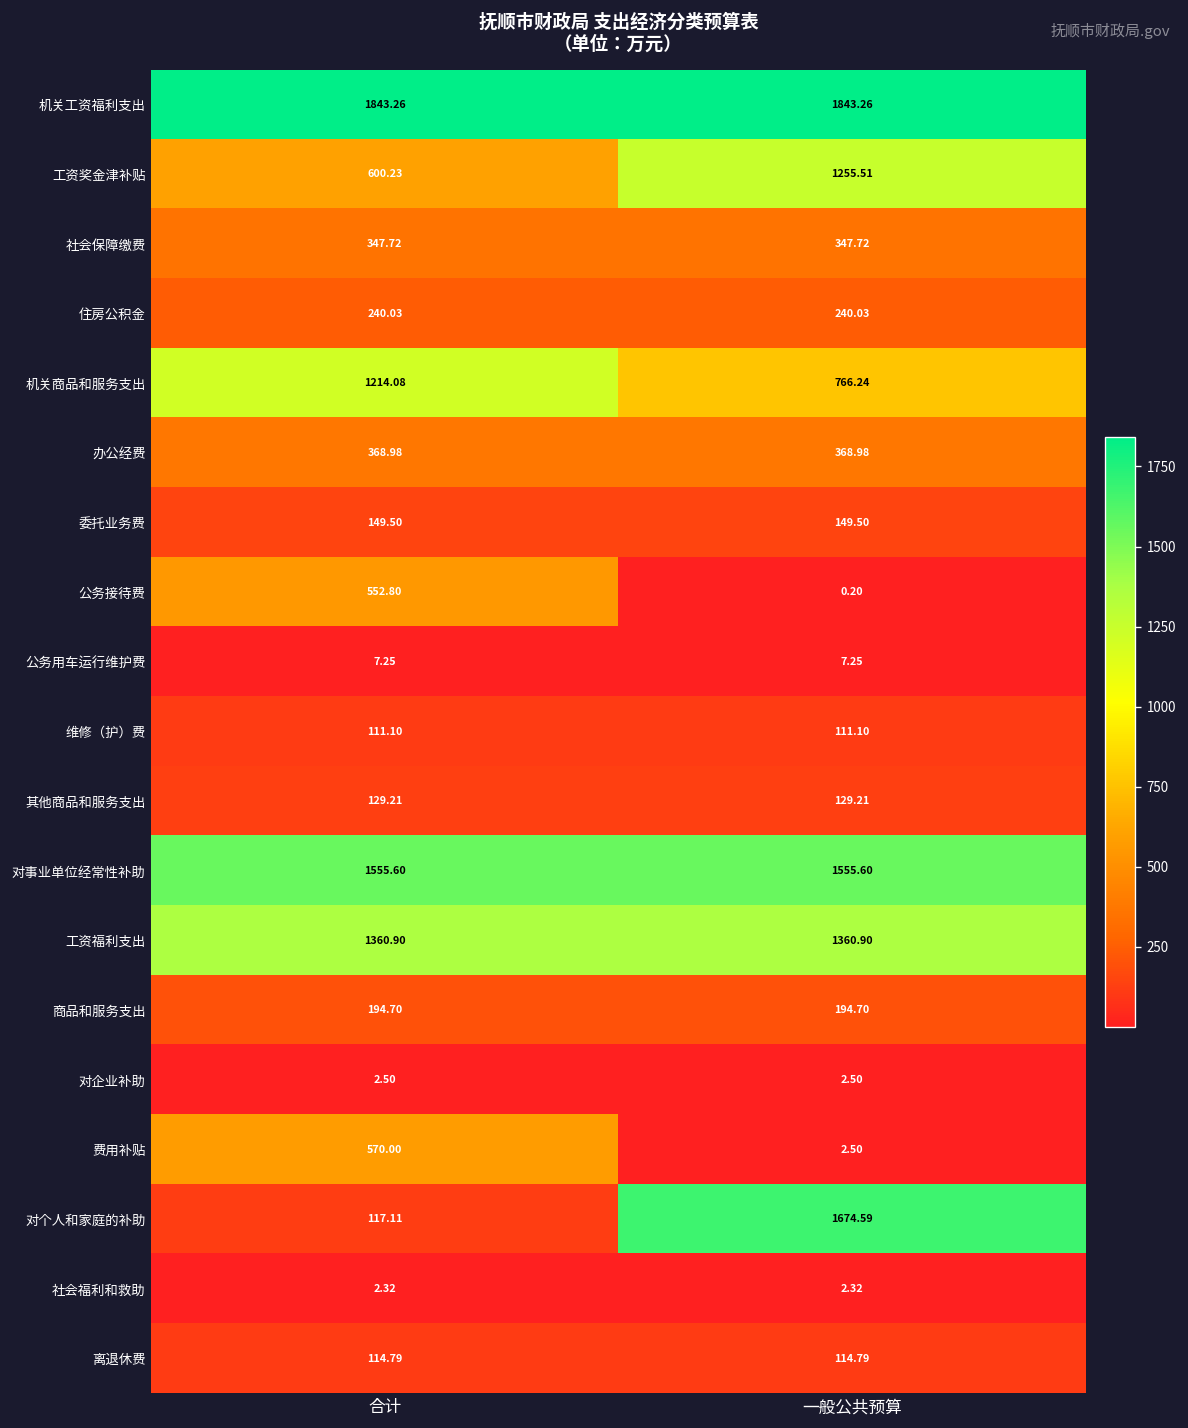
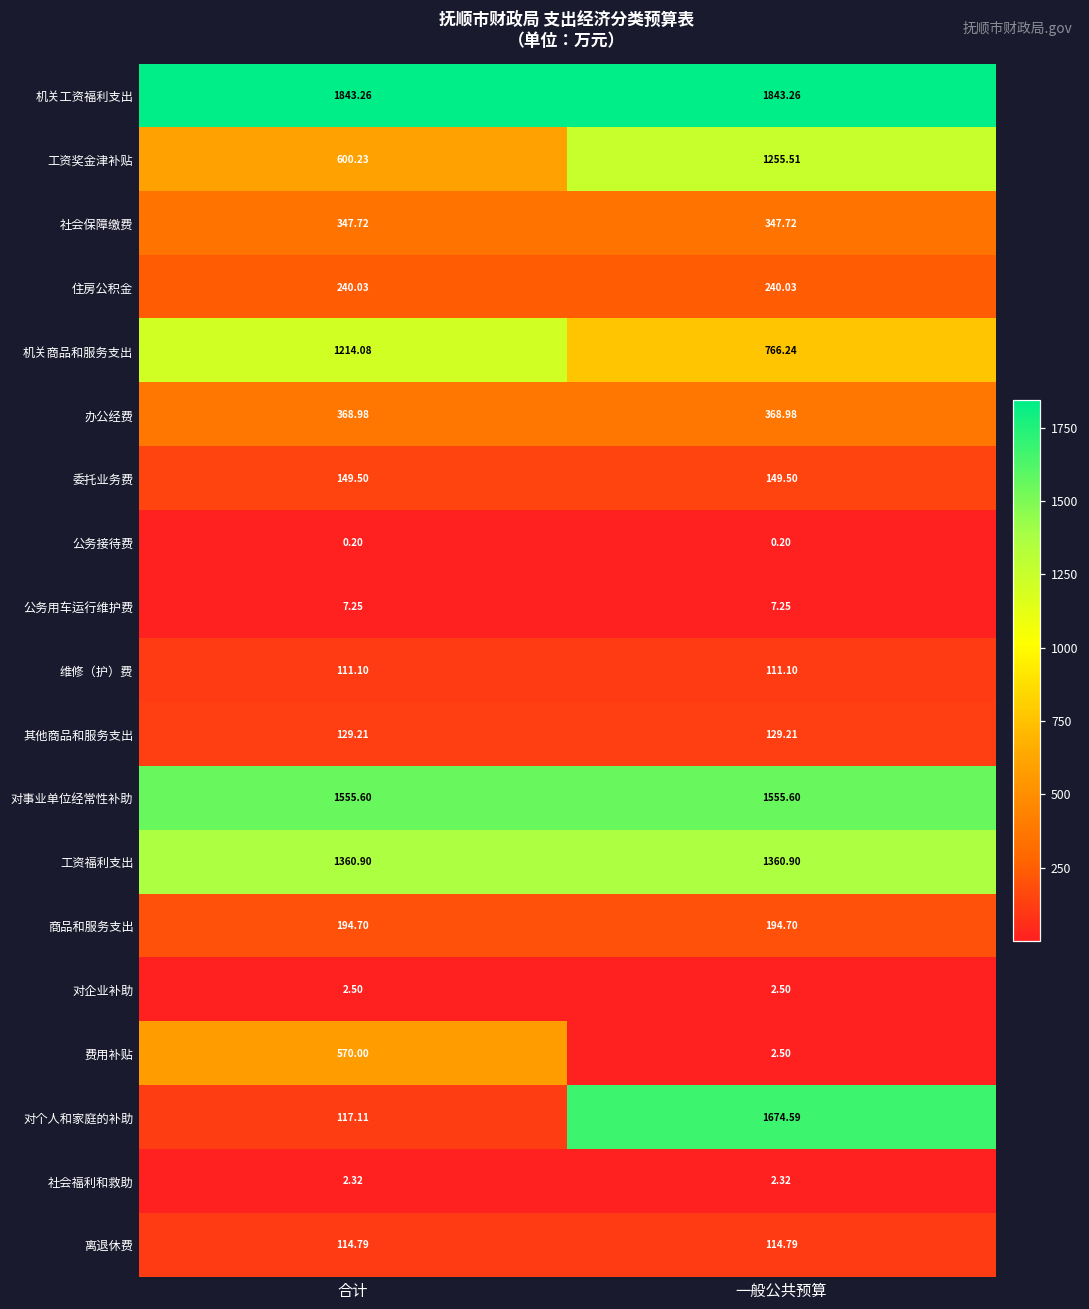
公务接待费, 合计: 552.80 -> 0.20
